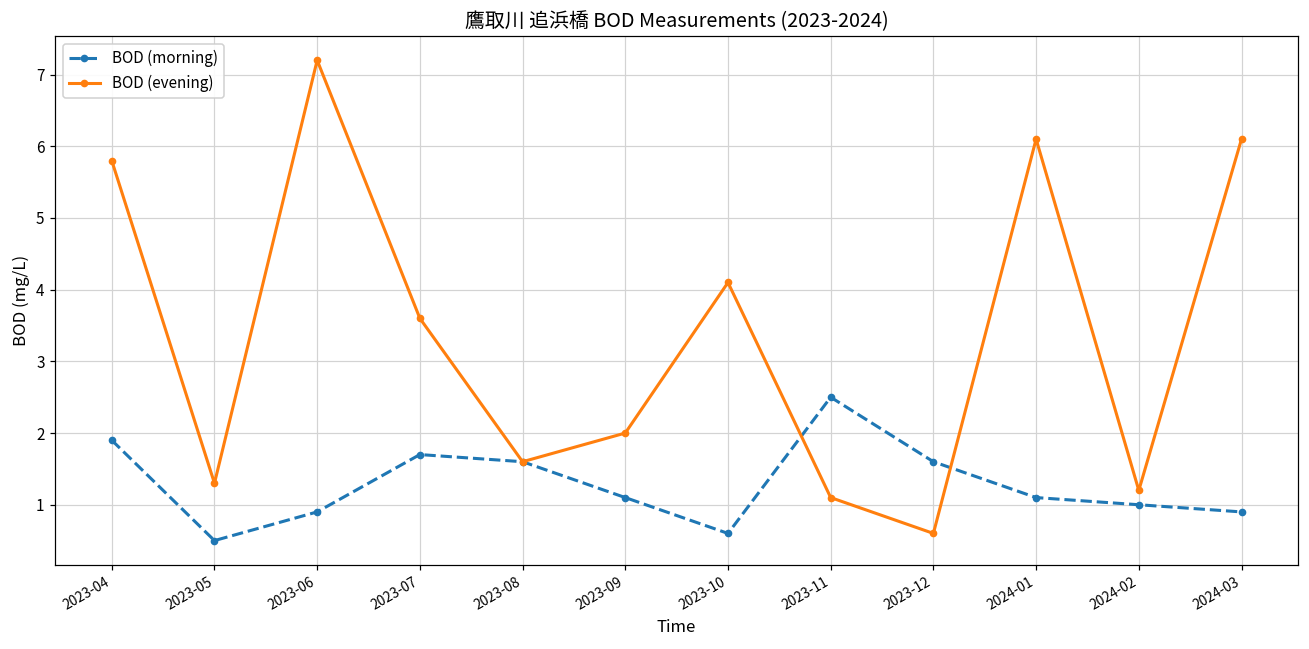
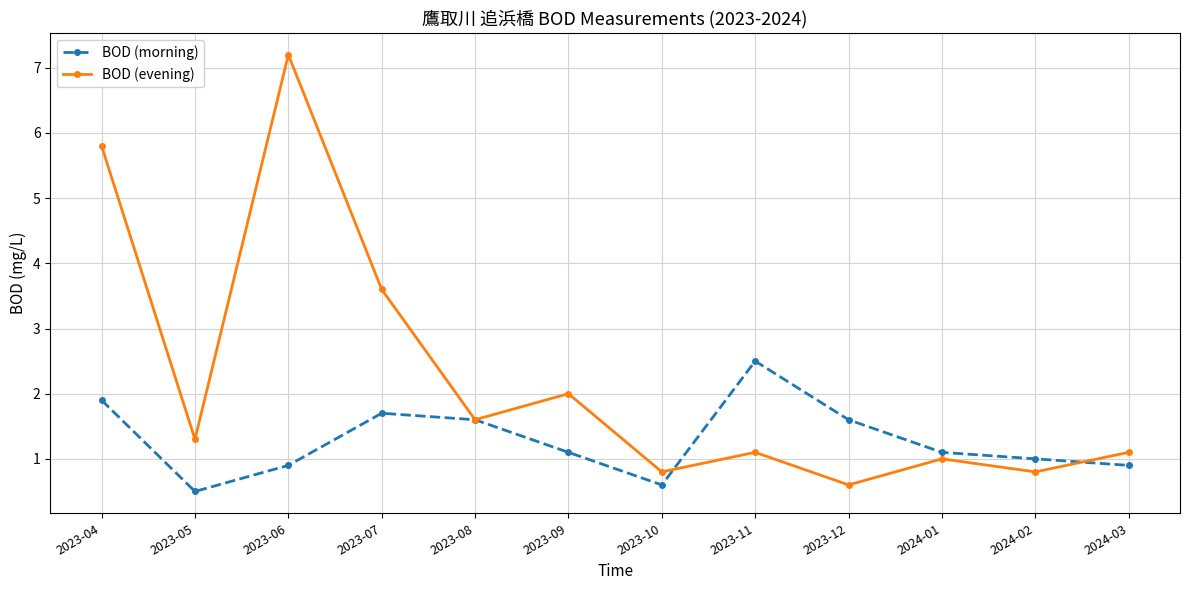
BOD (evening), 2023-10: 4.1 -> 0.8
BOD (evening), 2024-01: 6.1 -> 1.0
BOD (evening), 2024-02: 1.2 -> 0.8
BOD (evening), 2024-03: 6.1 -> 1.1
